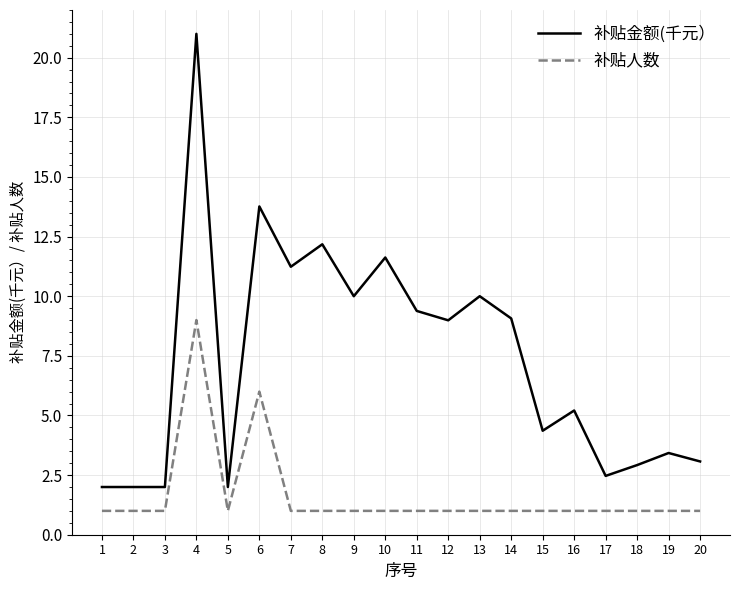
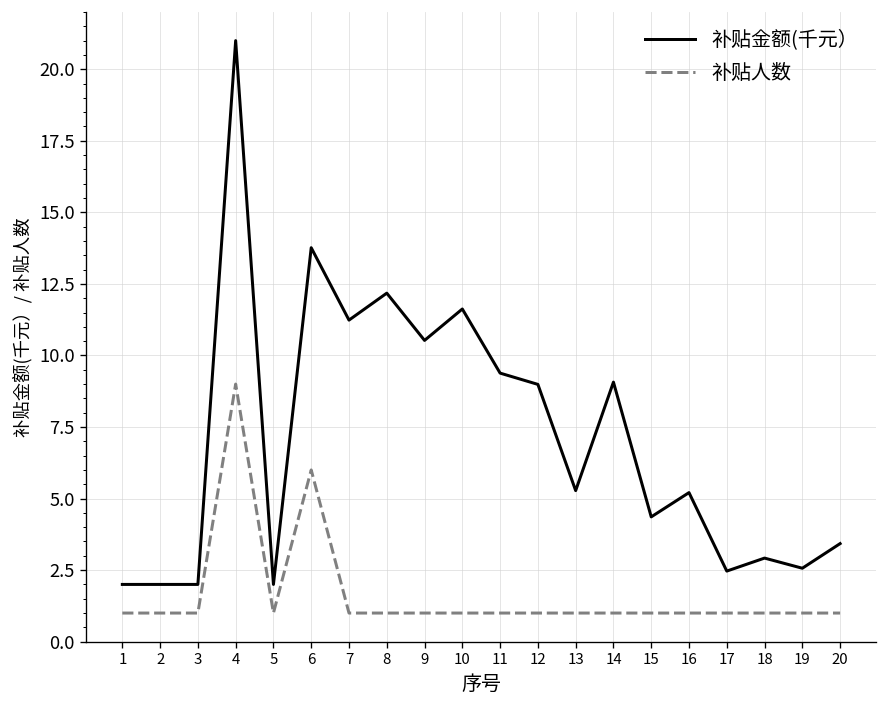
补贴金额(千元）, 9: 10.0 -> 10.5
补贴金额(千元）, 13: 10.0 -> 5.3
补贴金额(千元）, 19: 3.4 -> 2.6
补贴金额(千元）, 20: 3.1 -> 3.4
